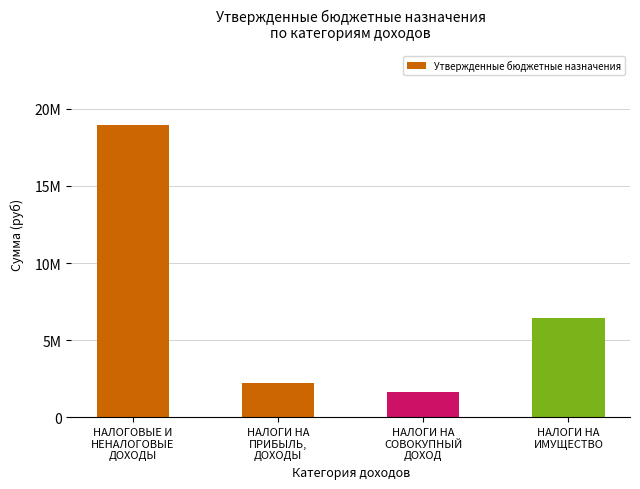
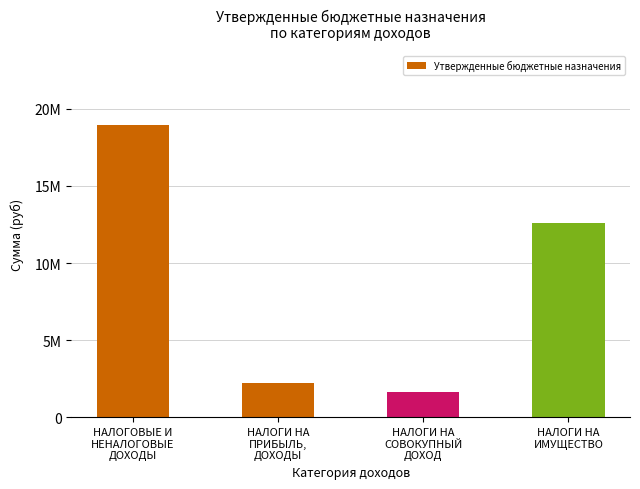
НАЛОГИ НА ИМУЩЕСТВО: 6400000 -> 12600000
